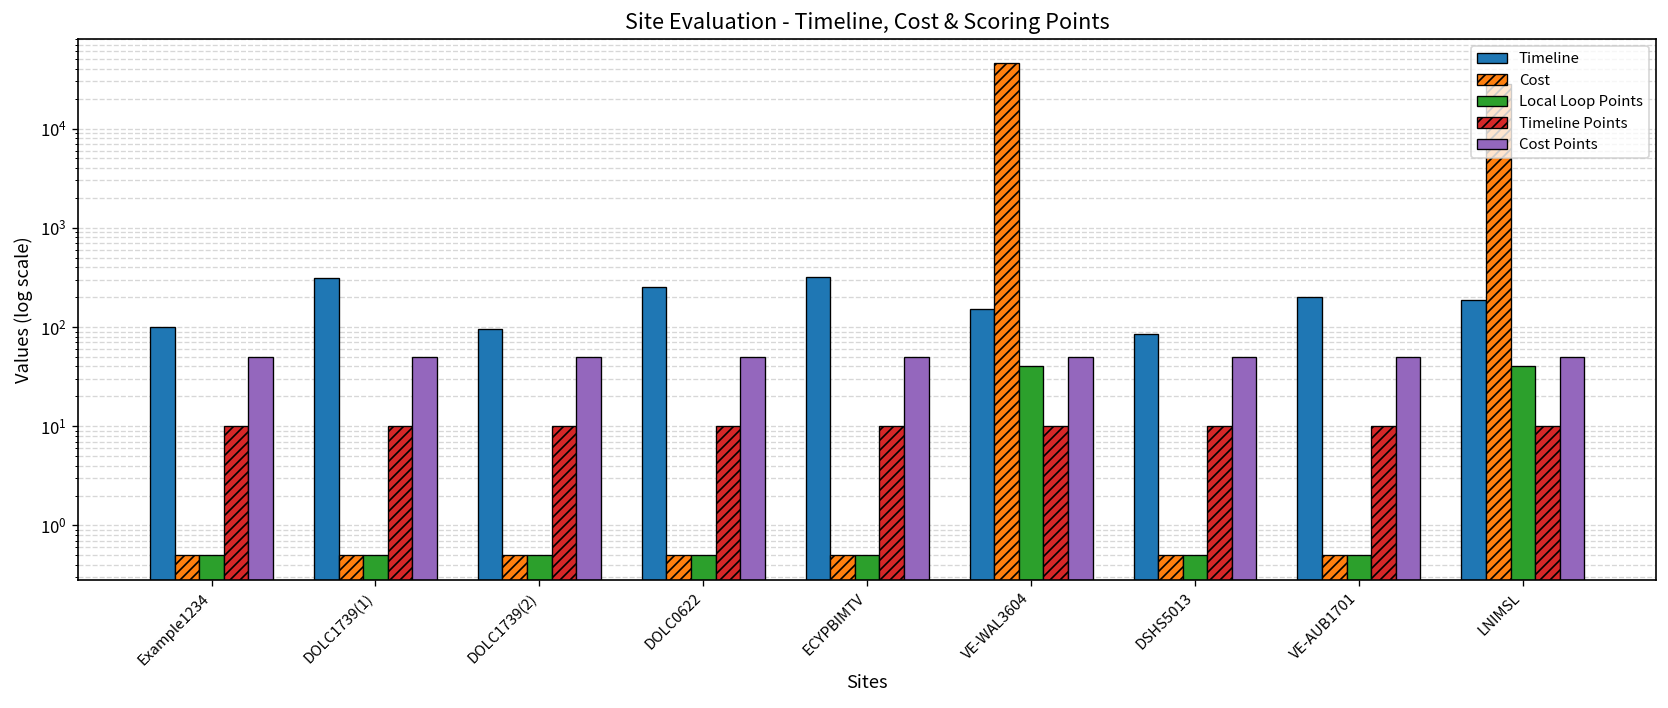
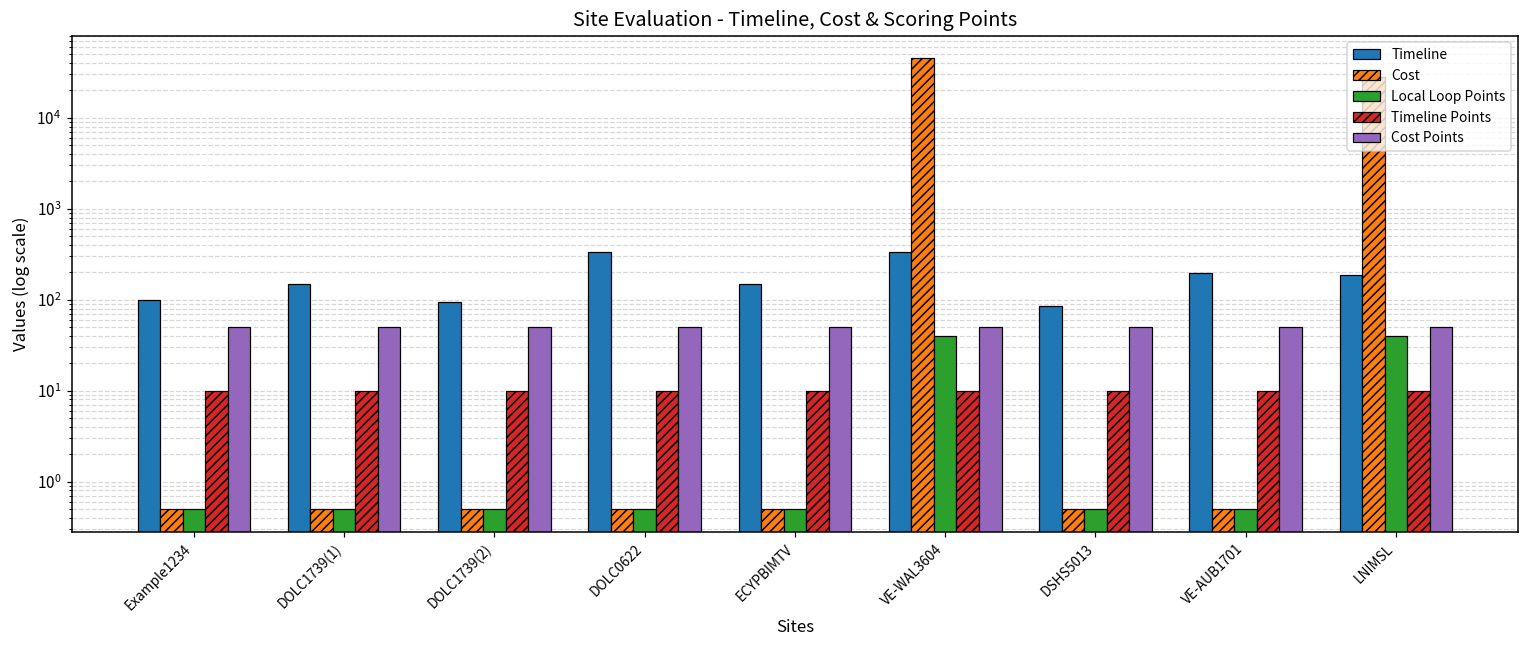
Timeline, DOLC1739(1): 310 -> 150
Timeline, DOLC0622: 250 -> 340
Timeline, ECYPBIMTV: 320 -> 150
Timeline, VE-WAL3604: 150 -> 330
